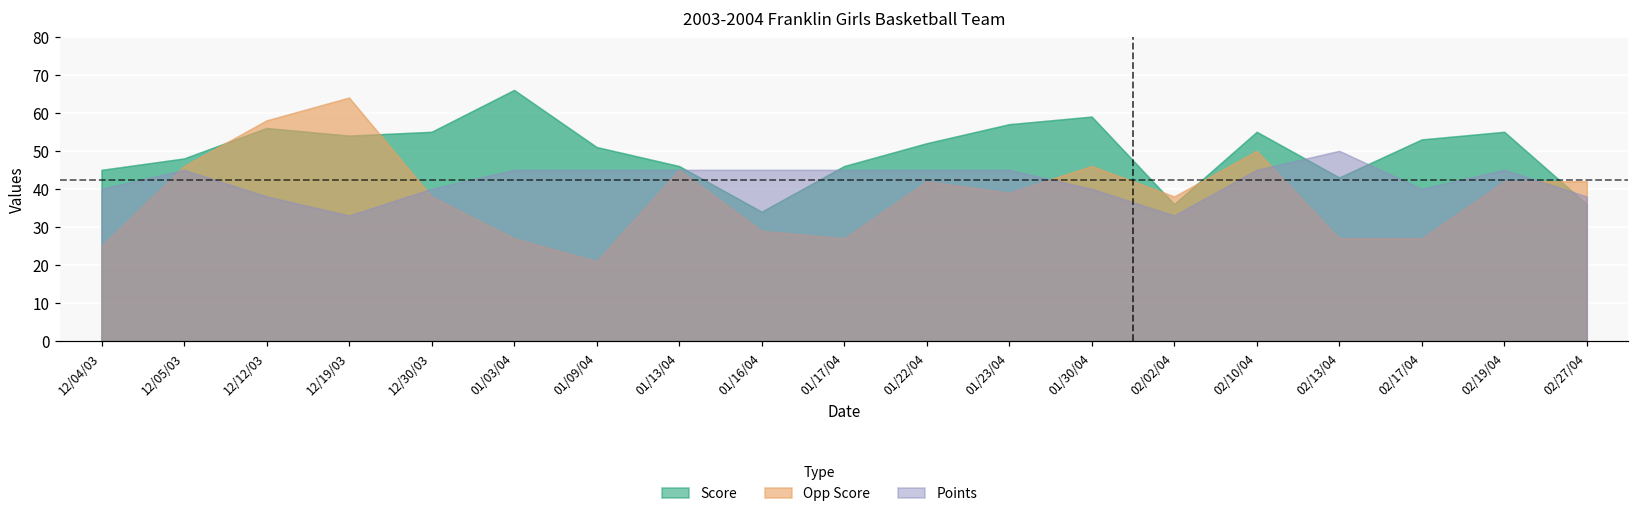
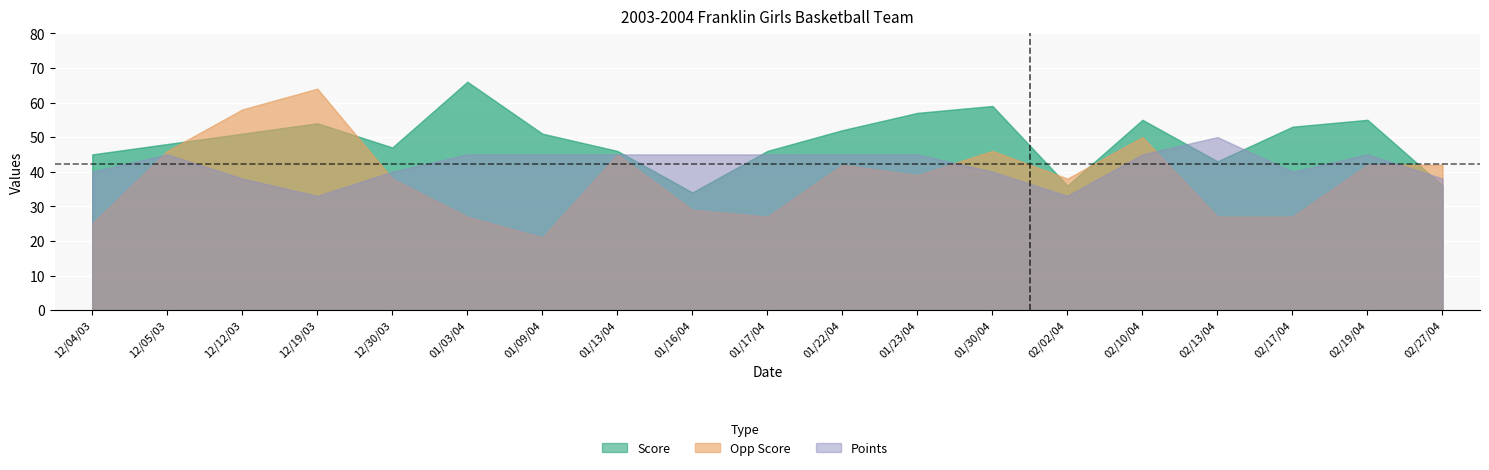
Score, 12/12/03: 56 -> 51
Score, 12/30/03: 55 -> 47
